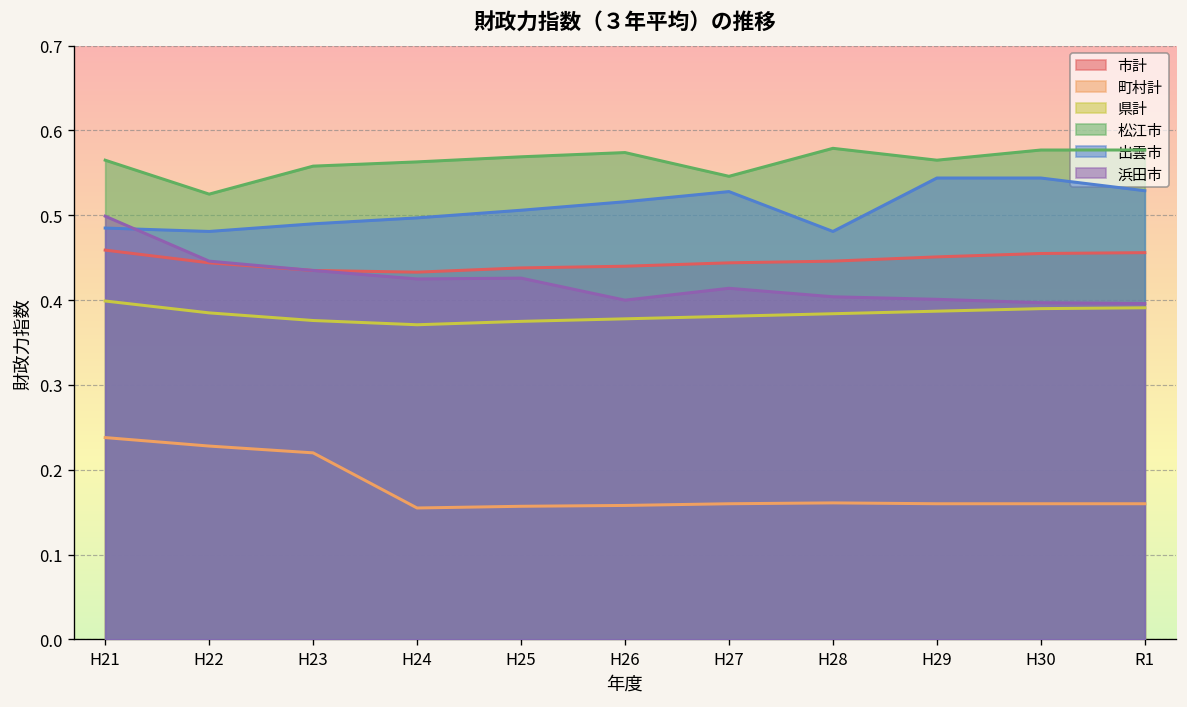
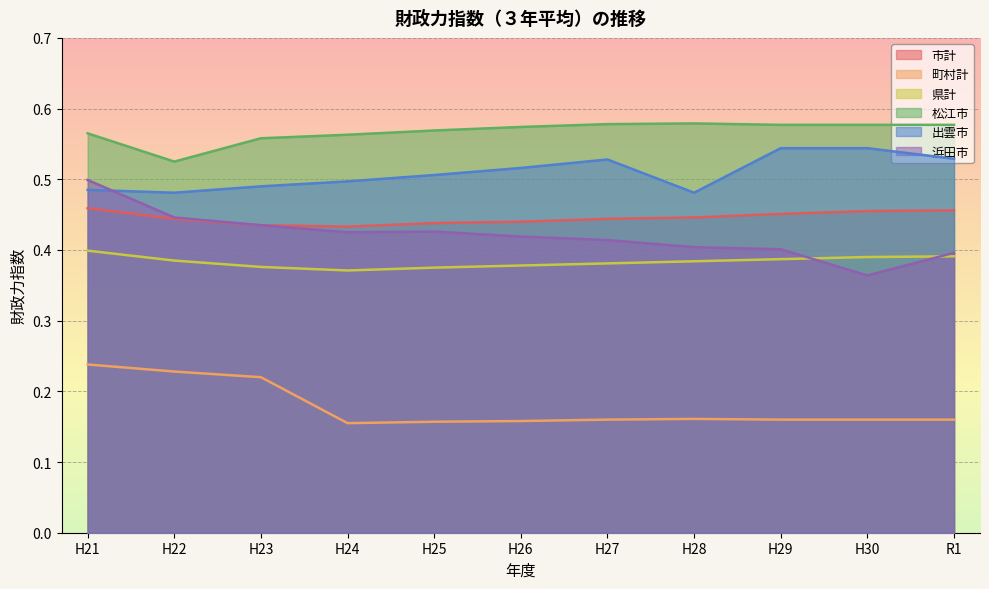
浜田市, H26: 0.40 -> 0.42
松江市, H27: 0.55 -> 0.58
松江市, H29: 0.57 -> 0.58
浜田市, H30: 0.40 -> 0.36
